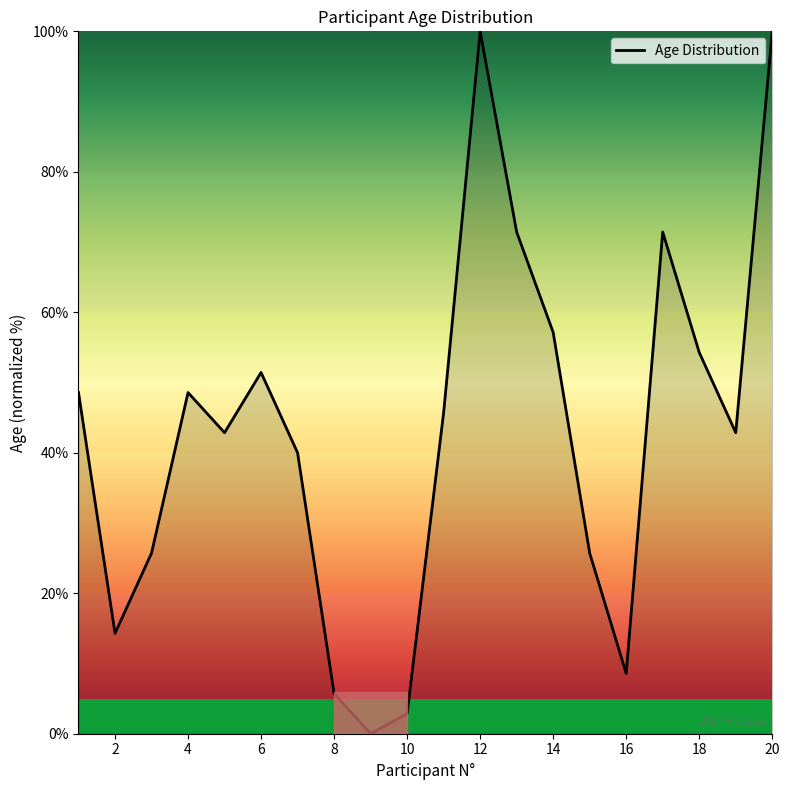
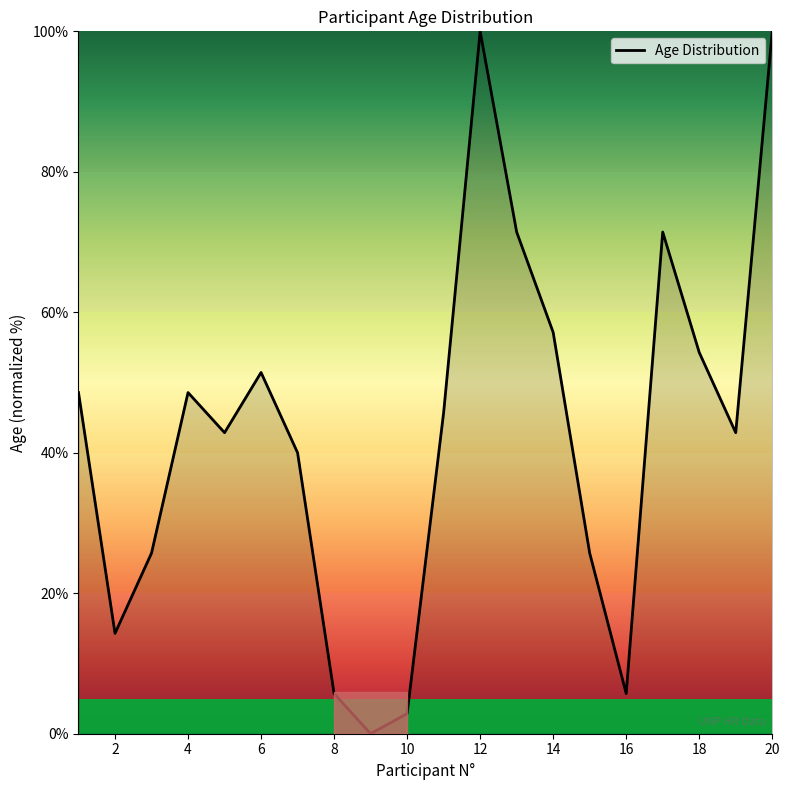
16: 9% -> 6%
